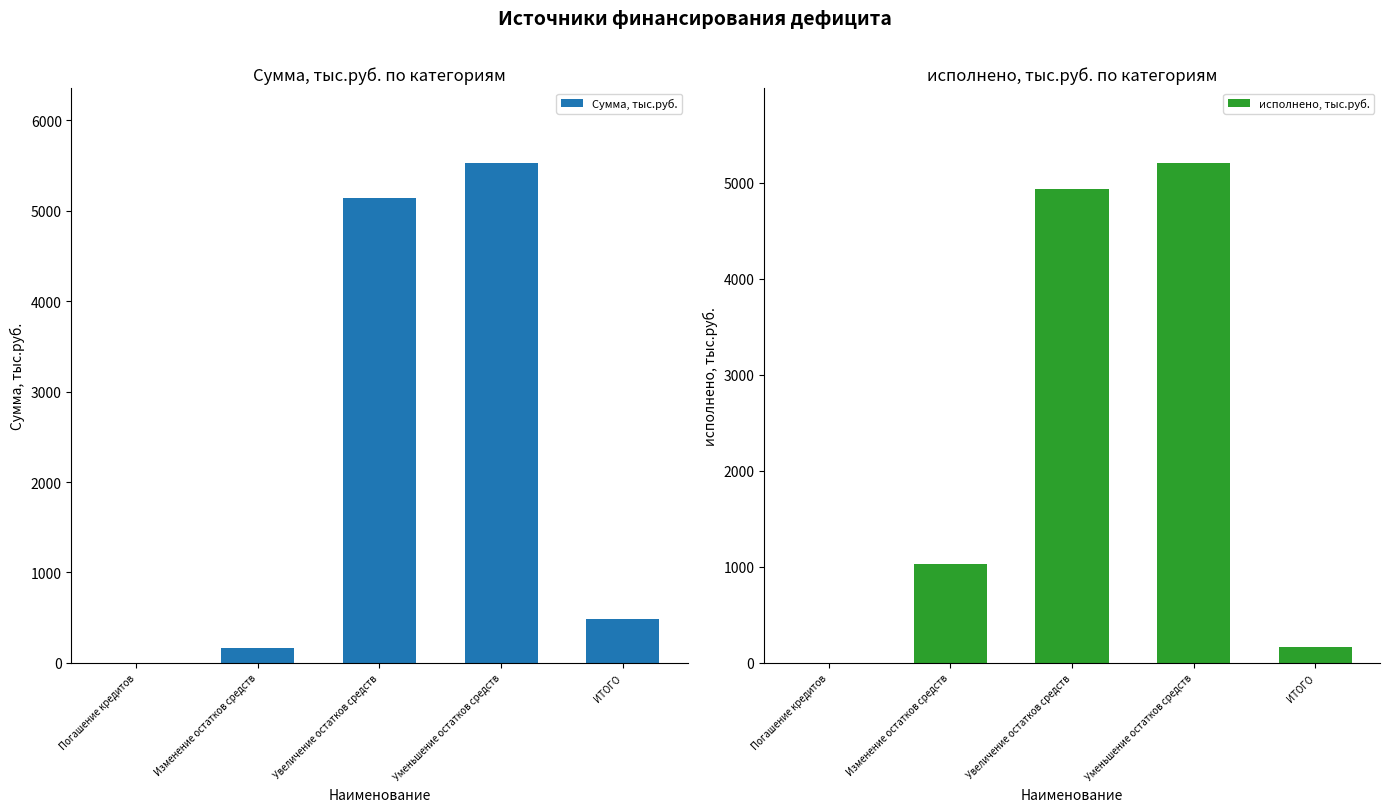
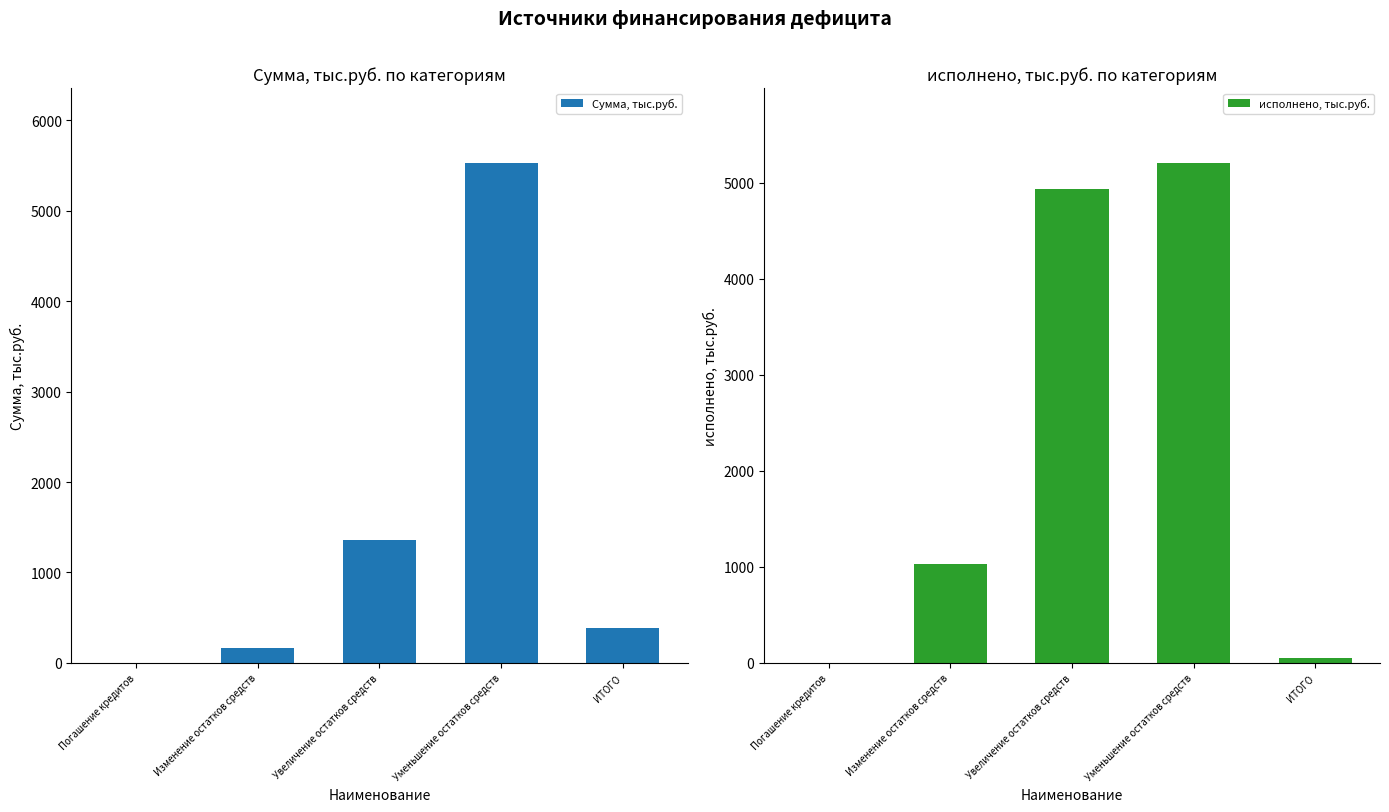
Сумма, тыс.руб. по категориям, Увеличение остатков средств: 5100 -> 1400
Сумма, тыс.руб. по категориям, ИТОГО: 500 -> 400
исполнено, тыс.руб. по категориям, ИТОГО: 200 -> 100
